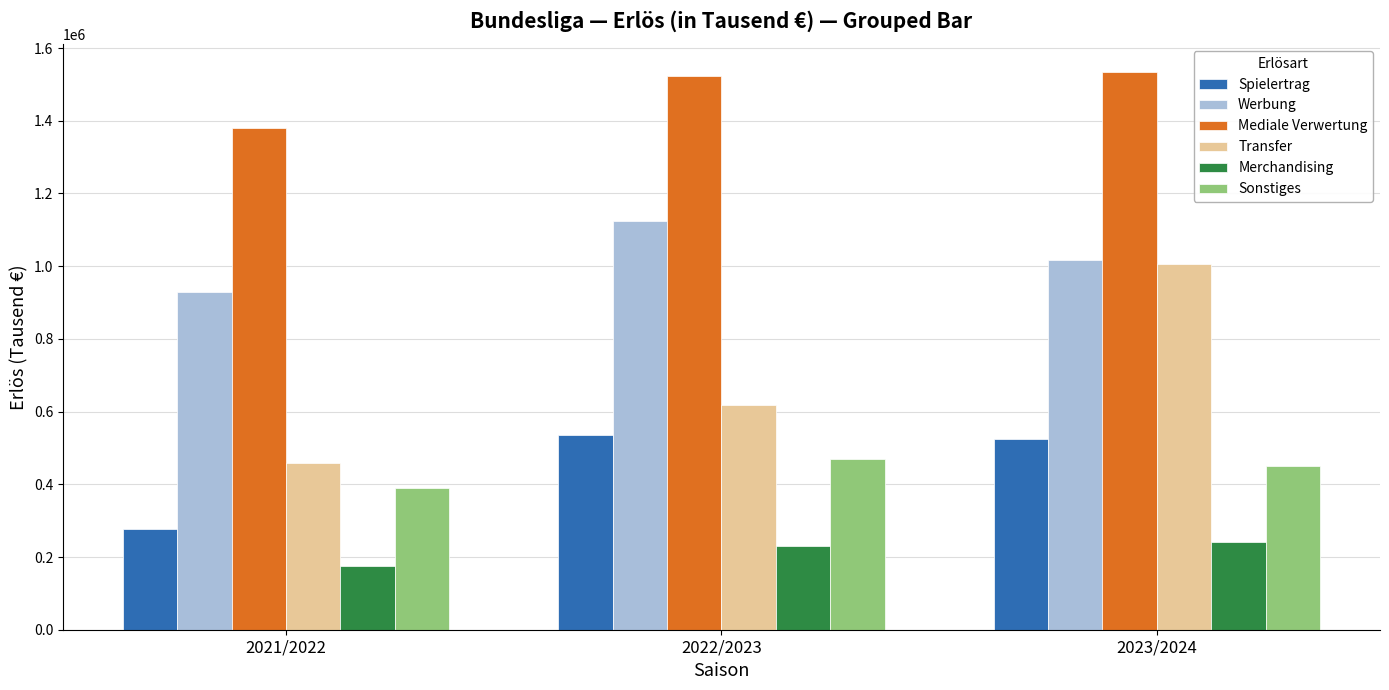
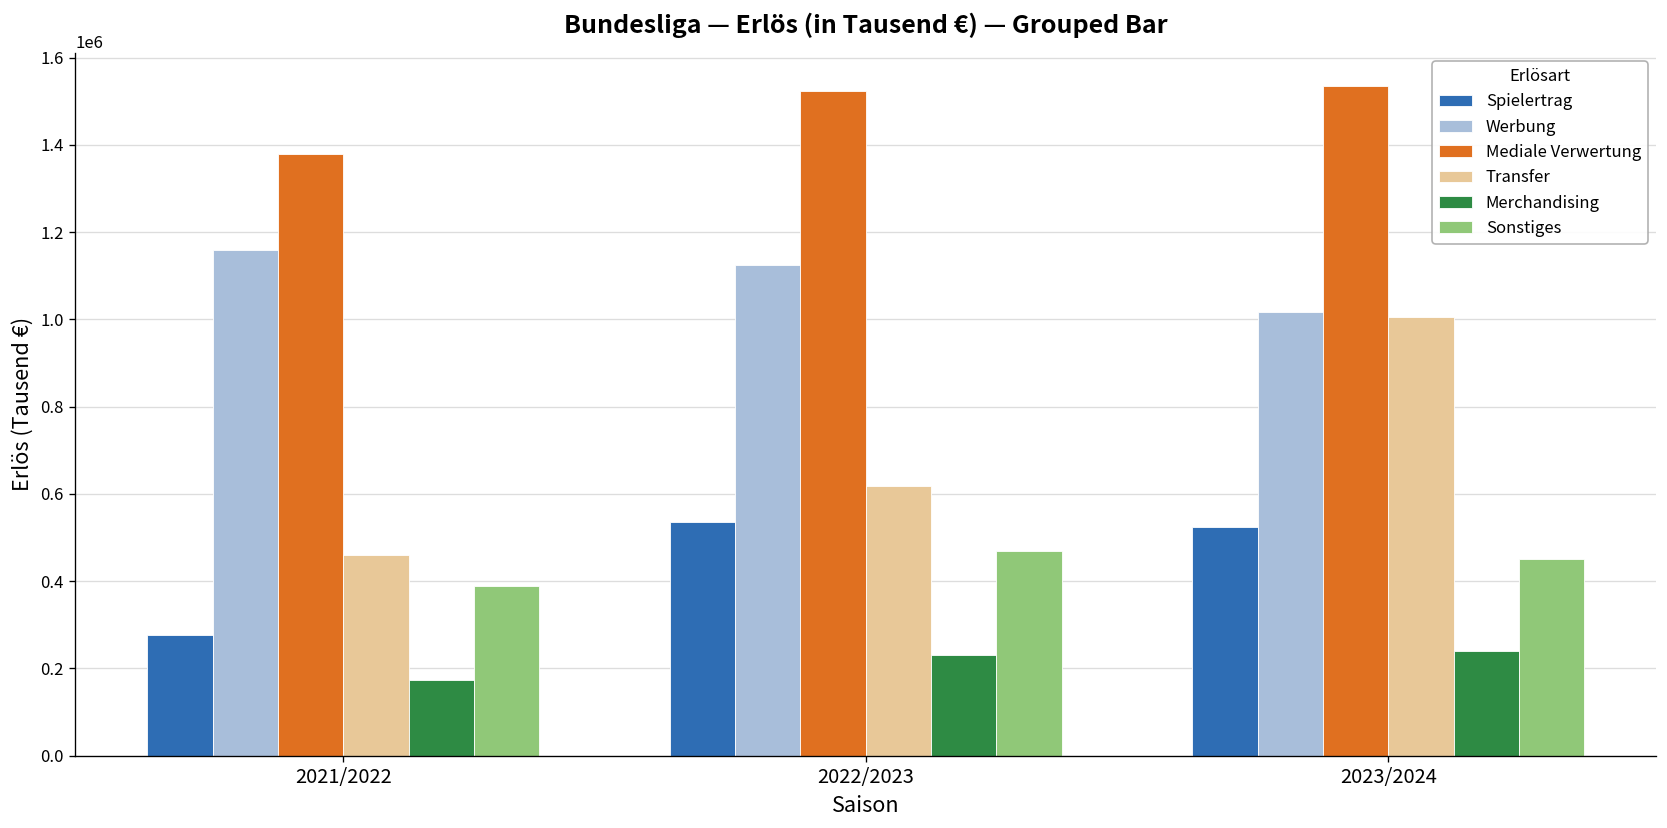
Werbung, 2021/2022: 930000 -> 1160000
